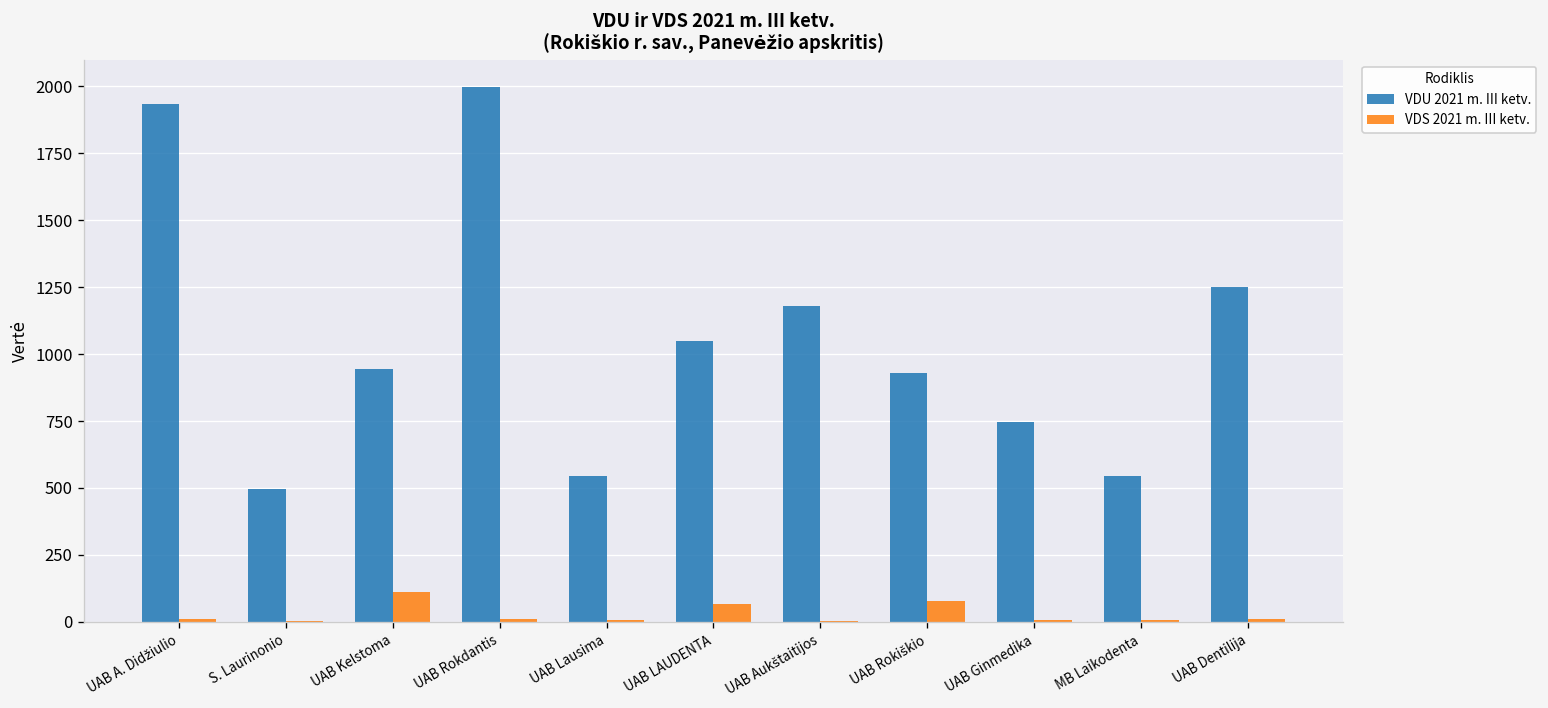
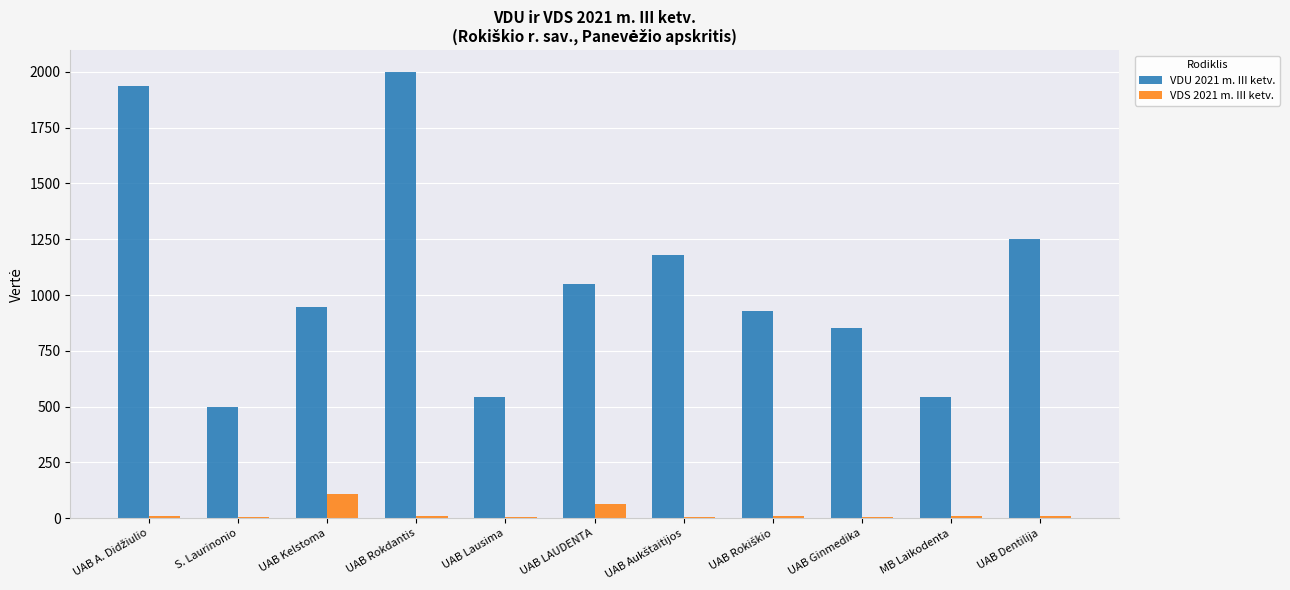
VDS 2021 m. III ketv., UAB Rokiškio: 80 -> 10
VDU 2021 m. III ketv., UAB Ginmedika: 750 -> 850
